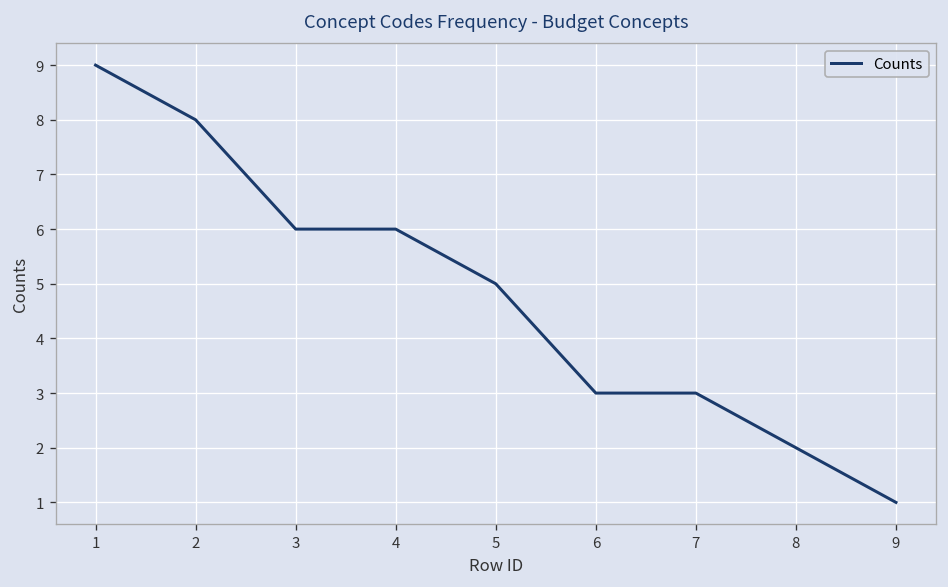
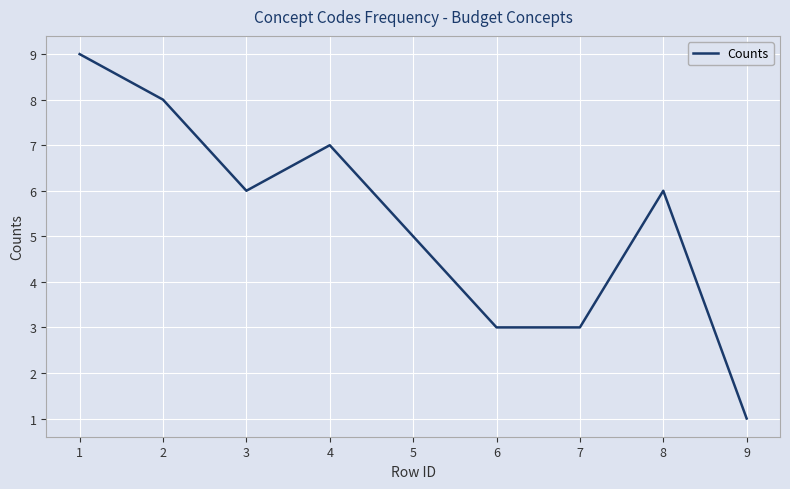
4: 6 -> 7
8: 2 -> 6
